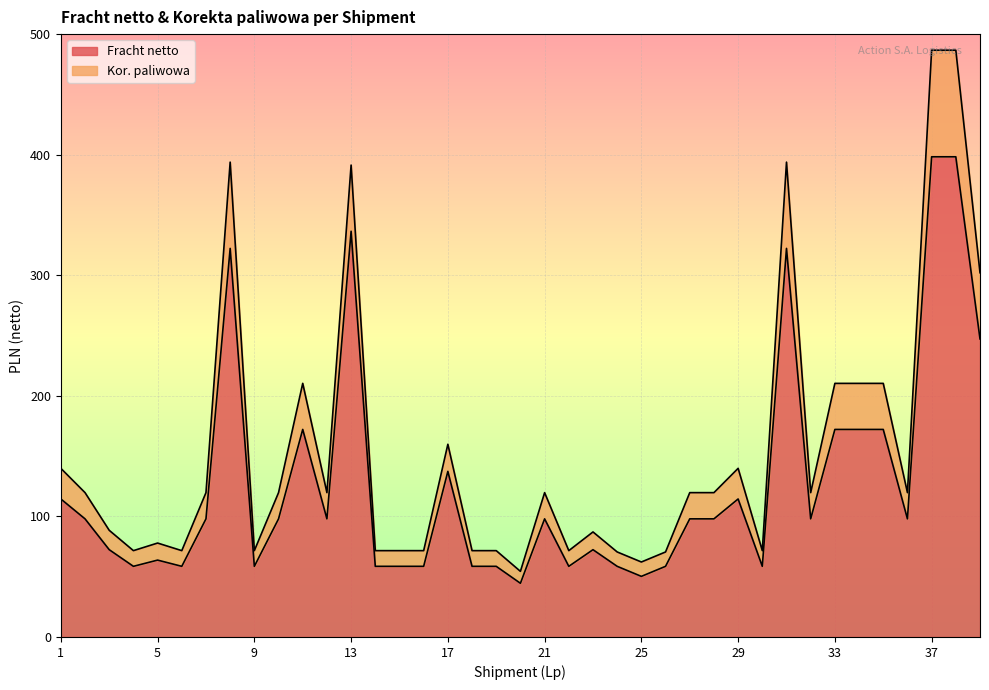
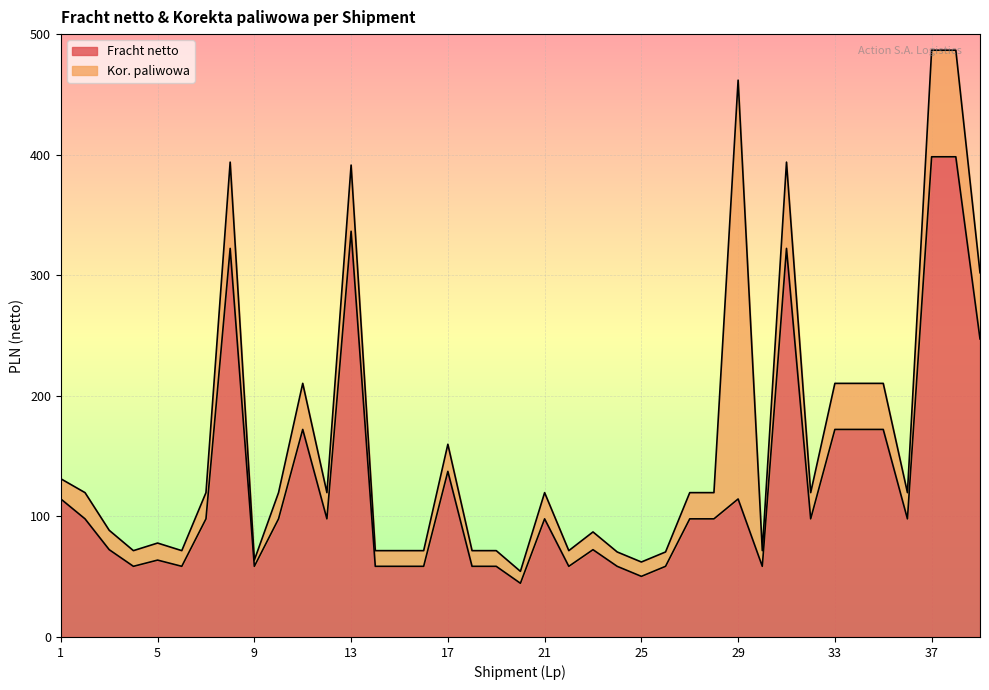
Kor. paliwowa, 1: 25 -> 17
Kor. paliwowa, 9: 13 -> 5
Kor. paliwowa, 29: 25 -> 347
